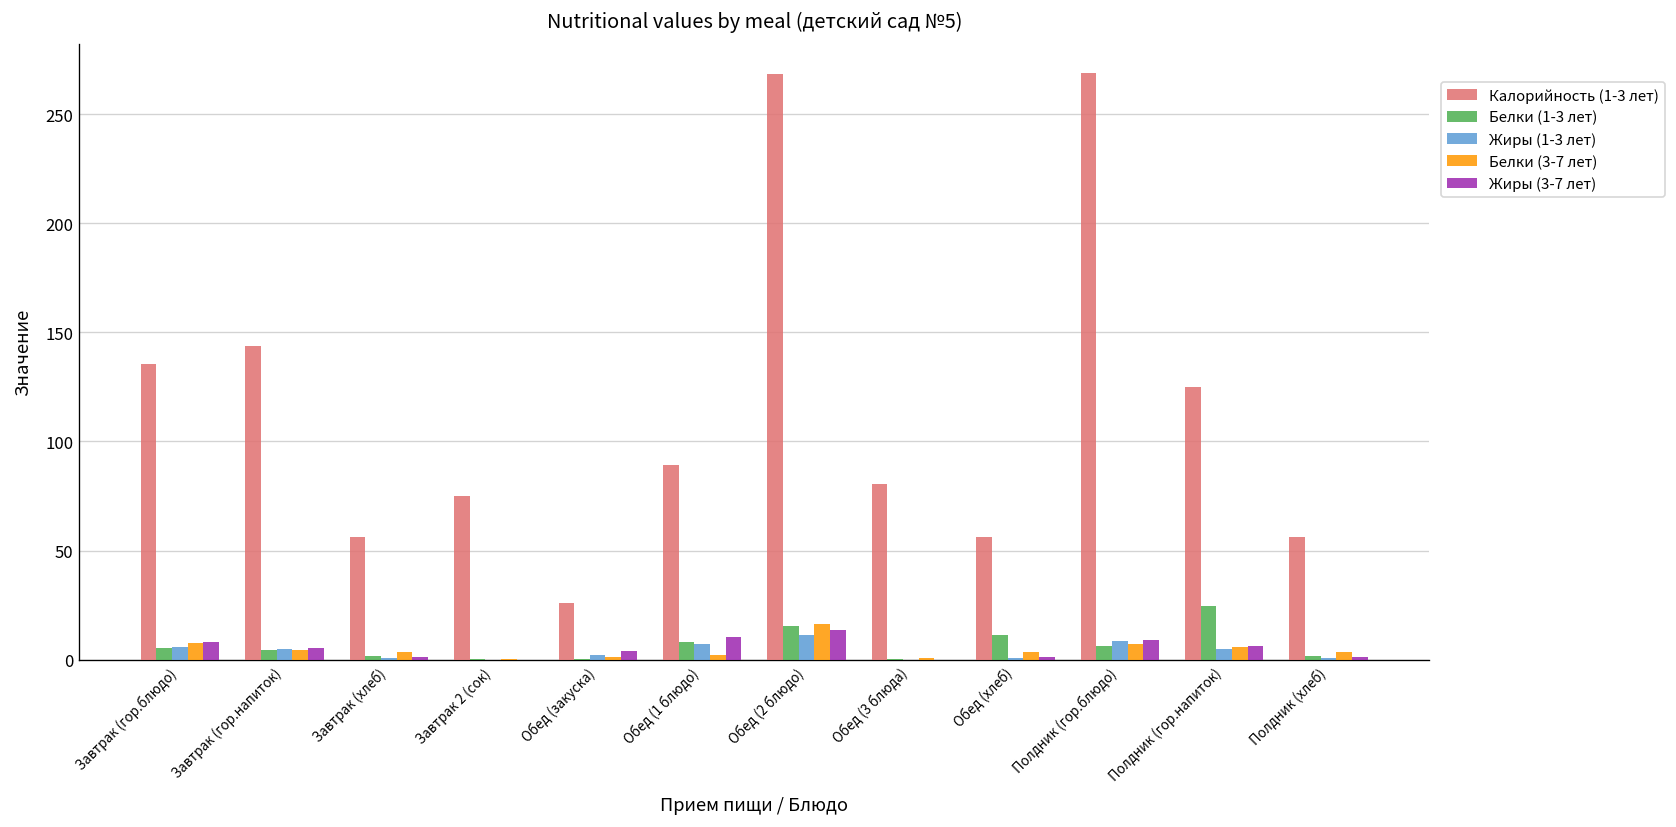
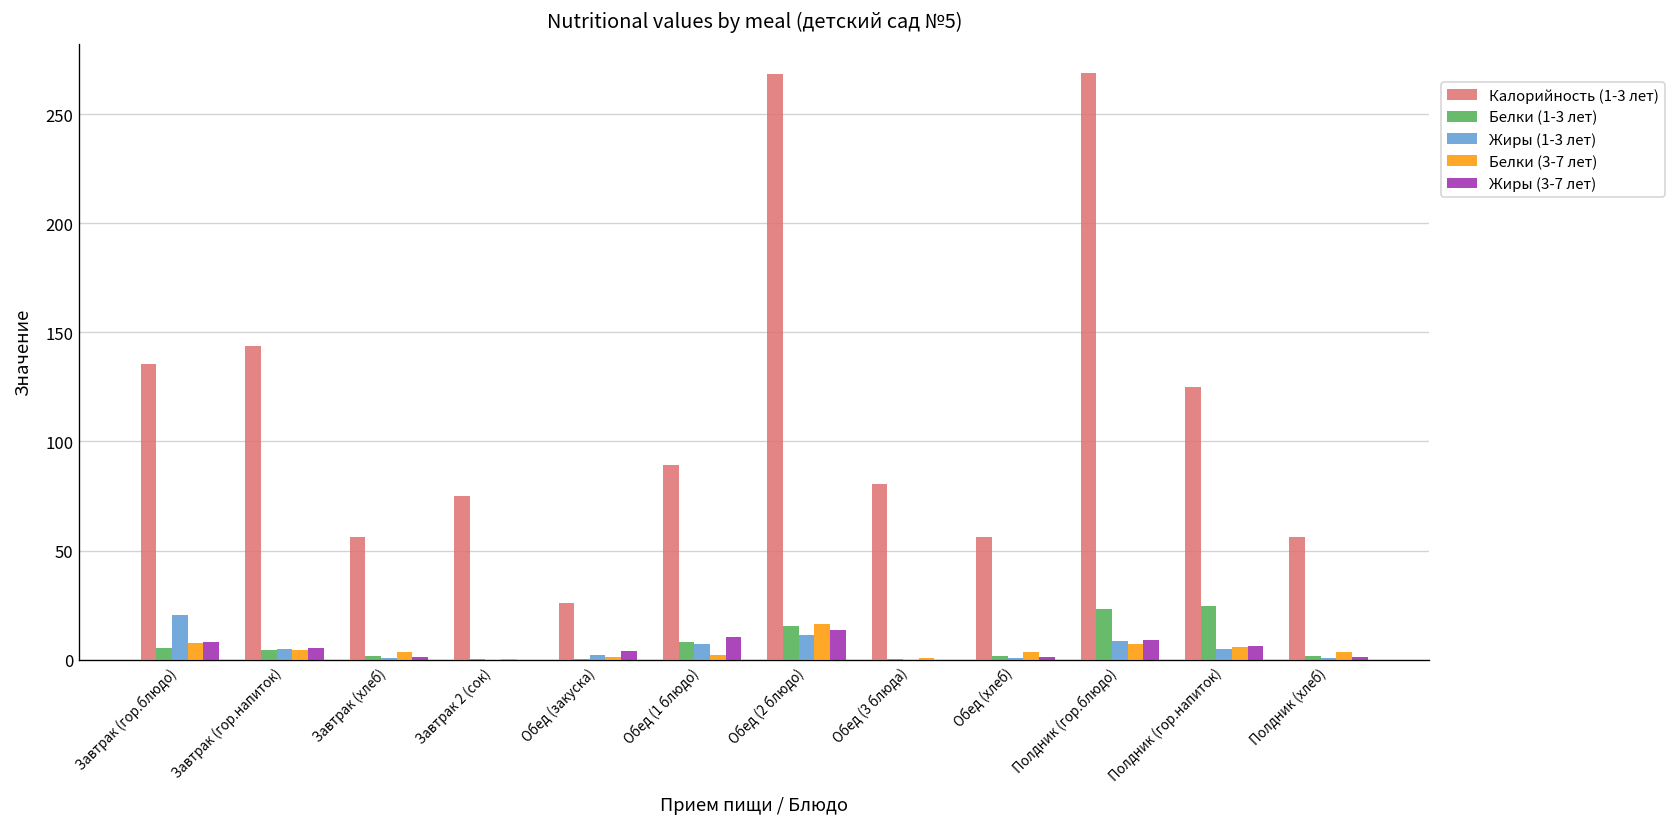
Жиры (1-3 лет), Завтрак (гор.блюдо): 6 -> 21
Белки (1-3 лет), Обед (хлеб): 11 -> 2
Белки (1-3 лет), Полдник (гор.блюдо): 6 -> 23
